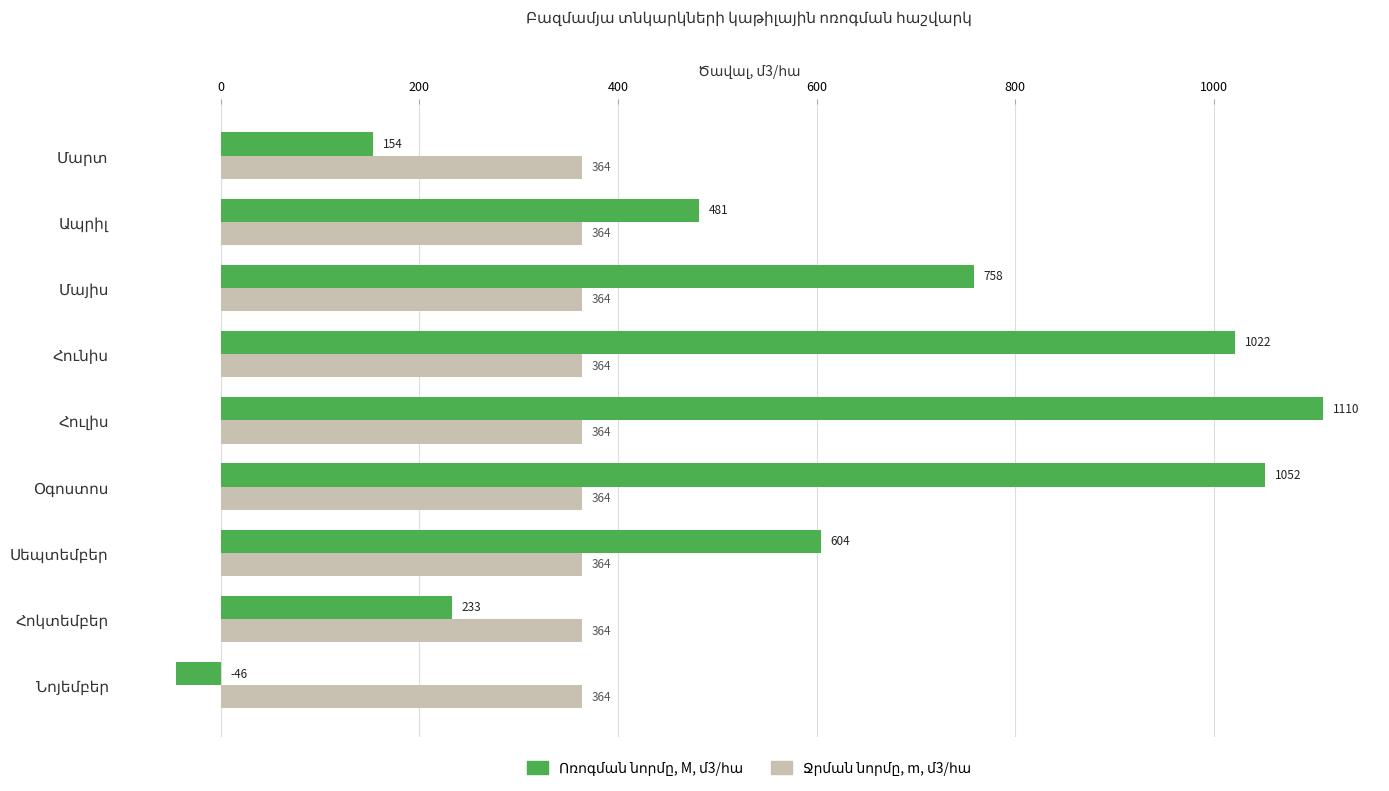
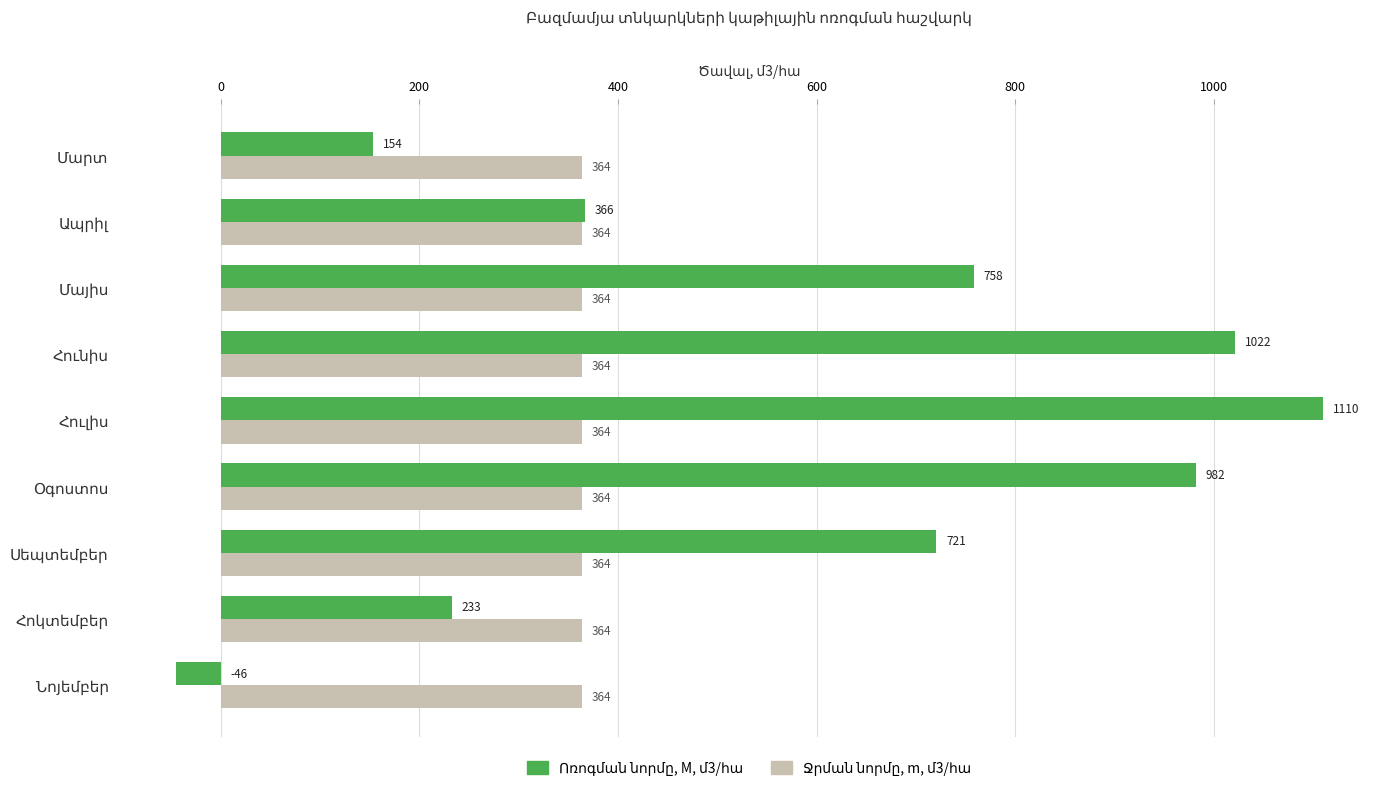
Ոռոգման նորմը, M, մ3/հա, Ապրիլ: 481 -> 366
Ոռոգման նորմը, M, մ3/հա, Օգոստոս: 1052 -> 982
Ոռոգման նորմը, M, մ3/հա, Սեպտեմբեր: 604 -> 721
